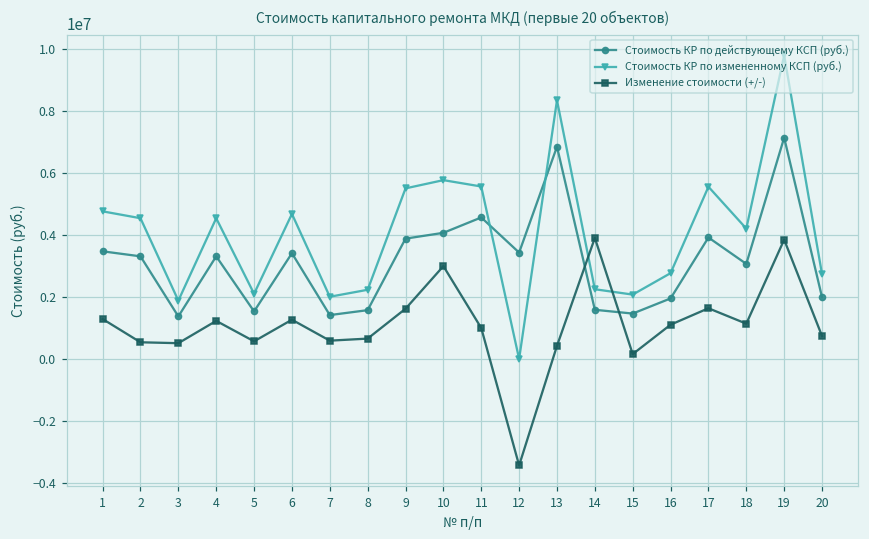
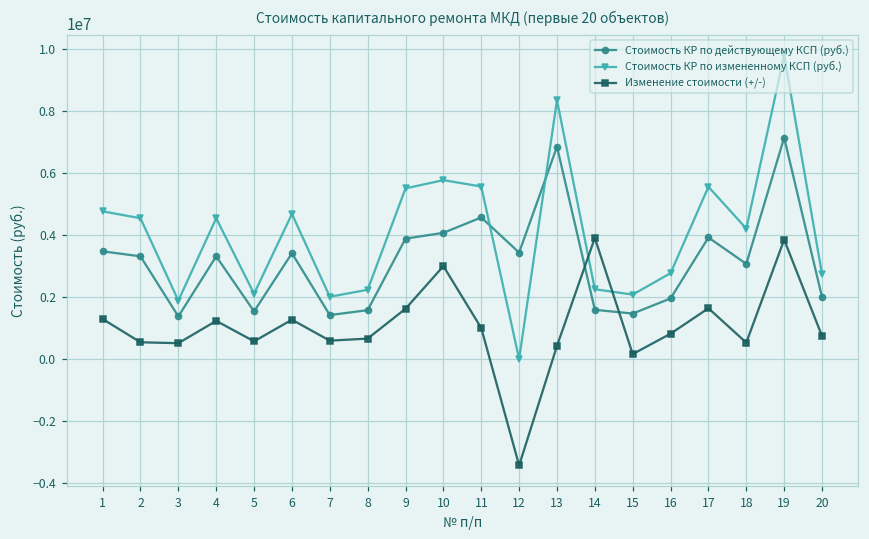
Изменение стоимости (+/-), 16: 1100000 -> 800000
Изменение стоимости (+/-), 18: 1100000 -> 500000
